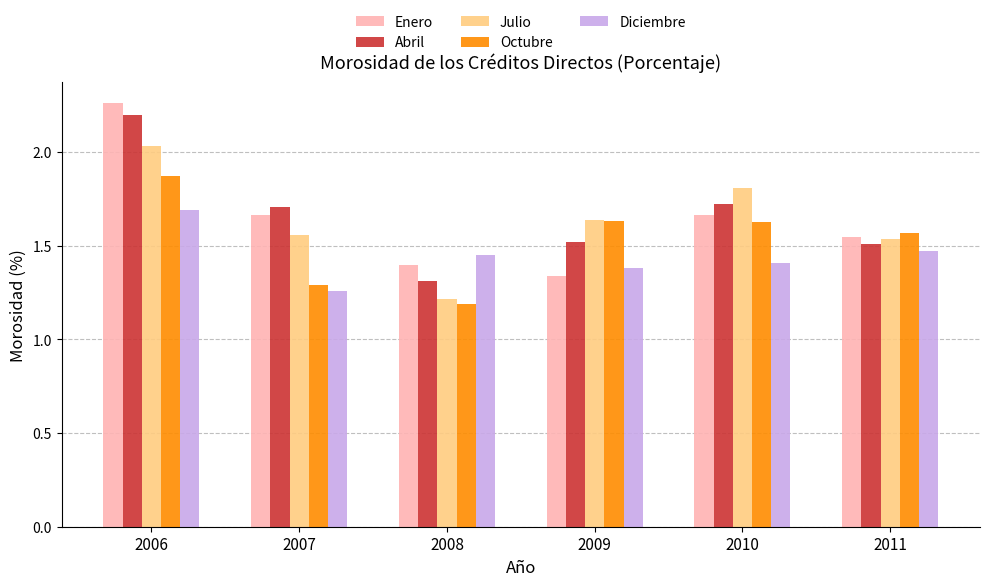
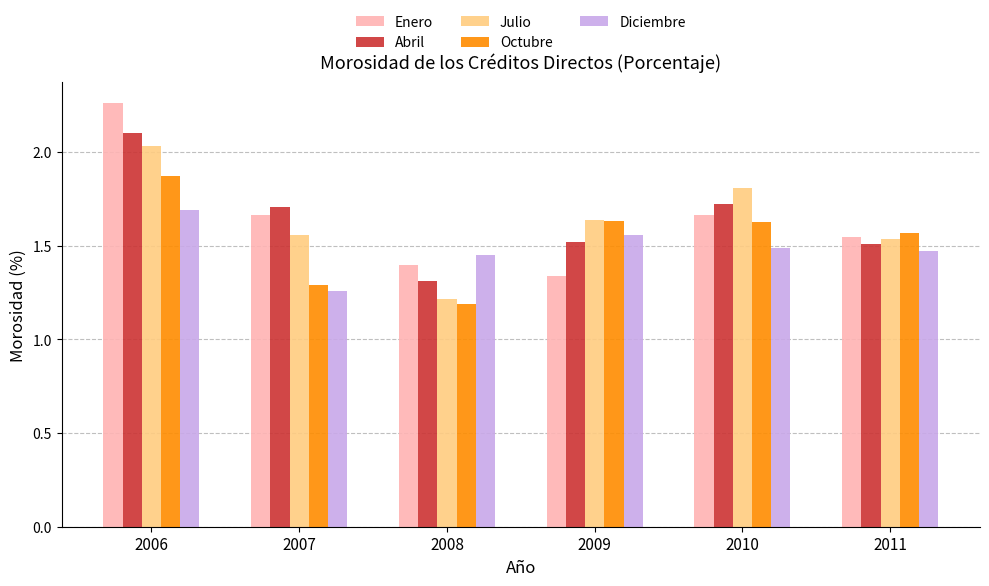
Abril, 2006: 2.2 -> 2.1
Diciembre, 2009: 1.38 -> 1.56
Diciembre, 2010: 1.41 -> 1.49
